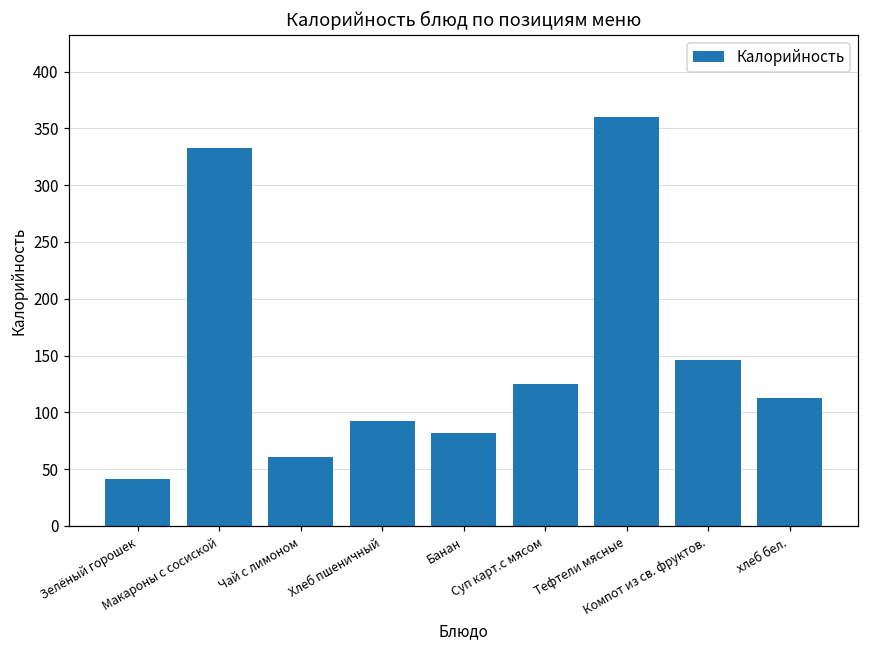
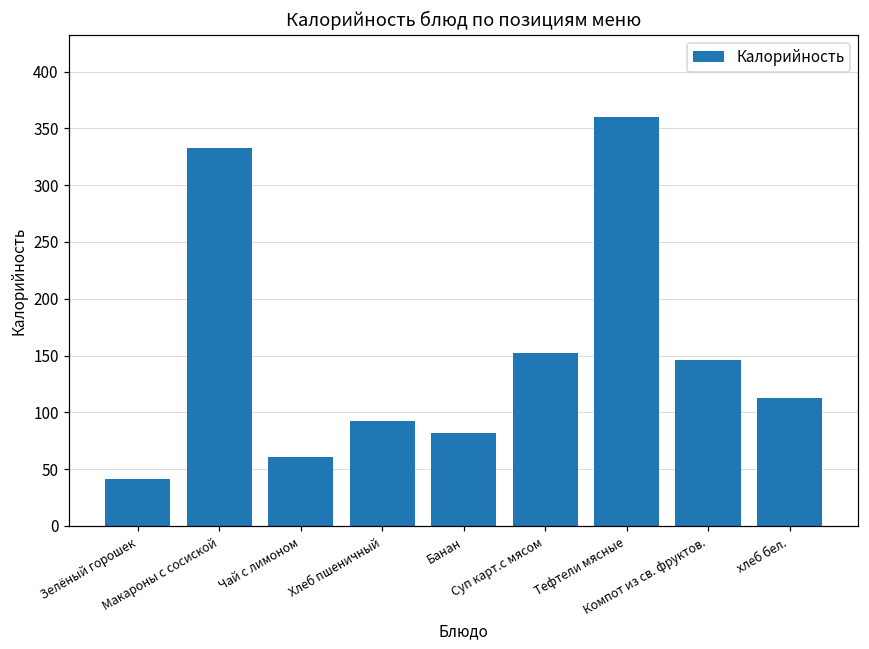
Суп карт.с мясом: 125 -> 152
